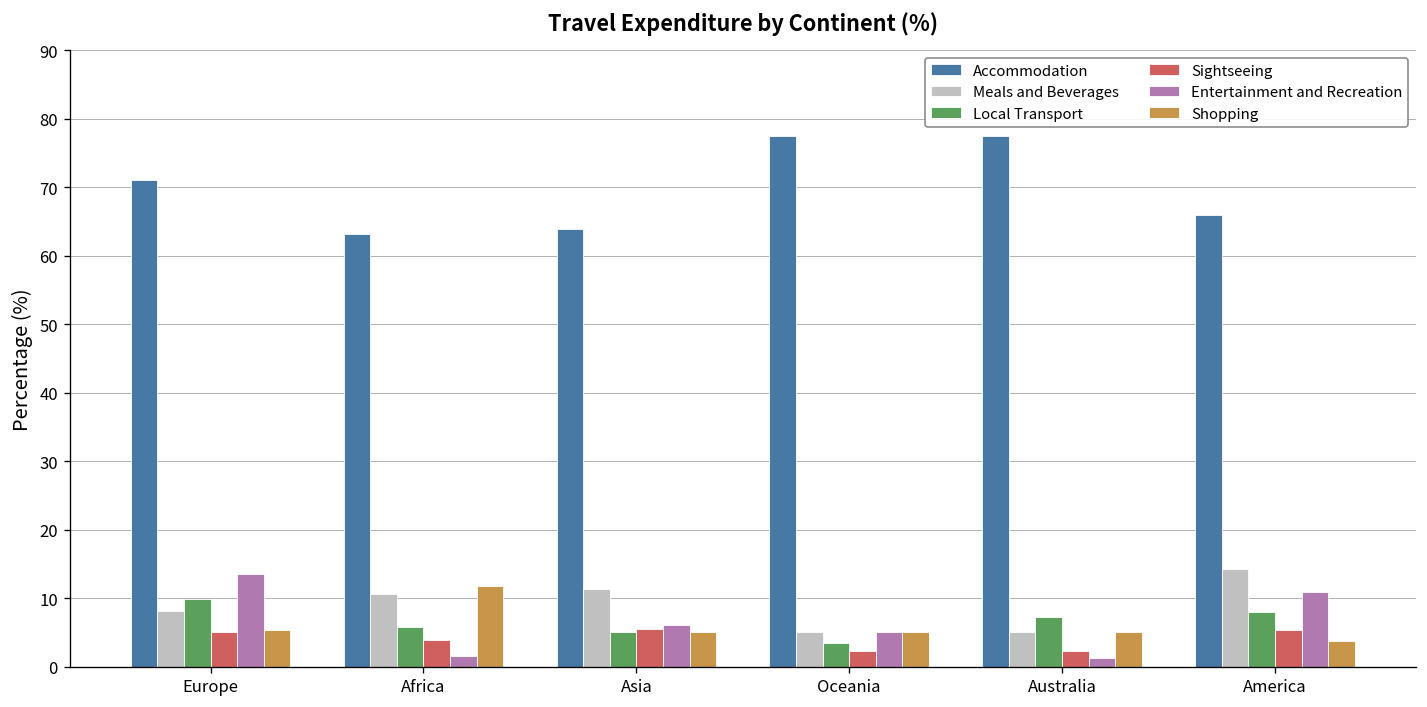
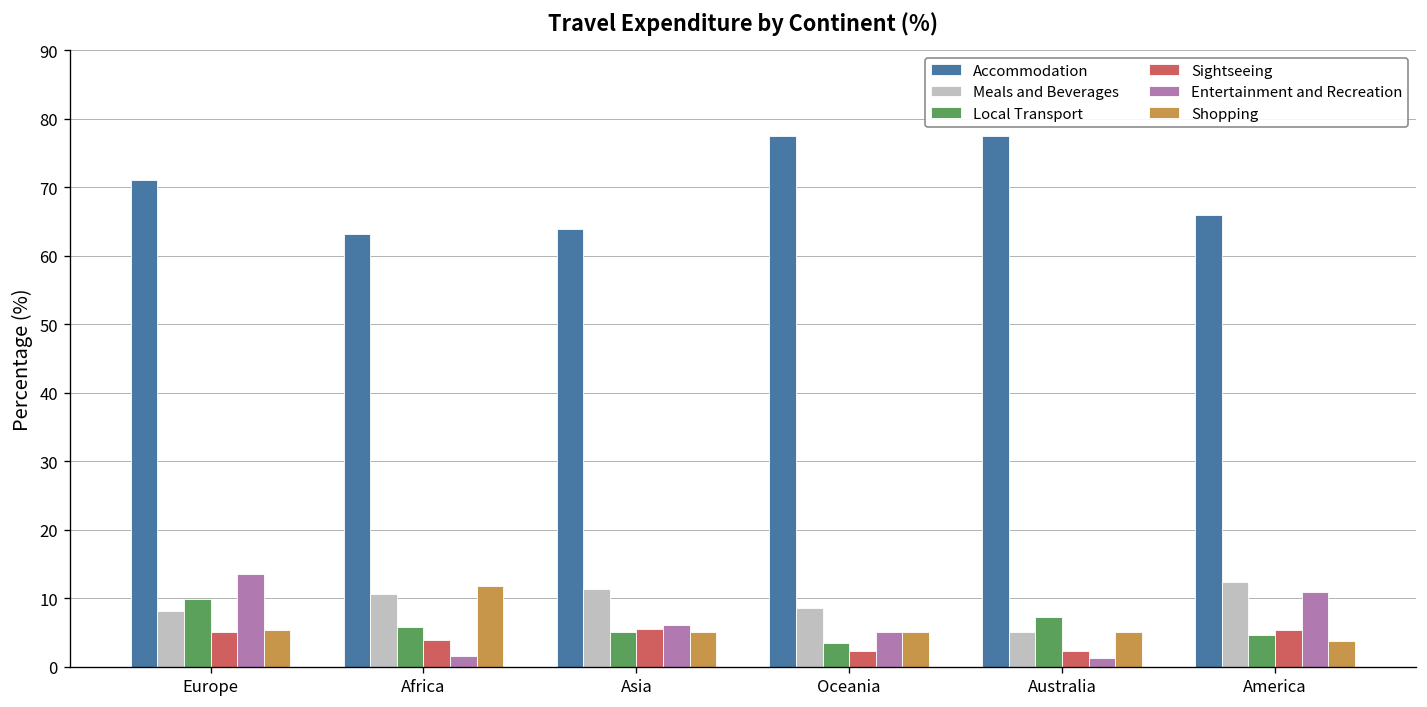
Meals and Beverages, Oceania: 5 -> 9
Meals and Beverages, America: 14 -> 12
Local Transport, America: 8 -> 5
